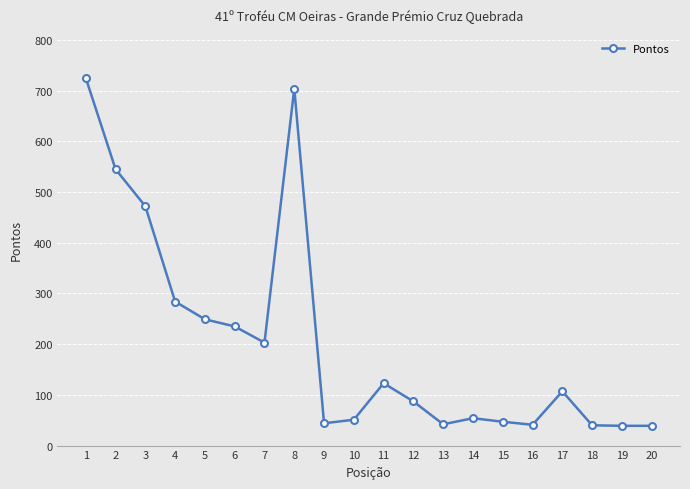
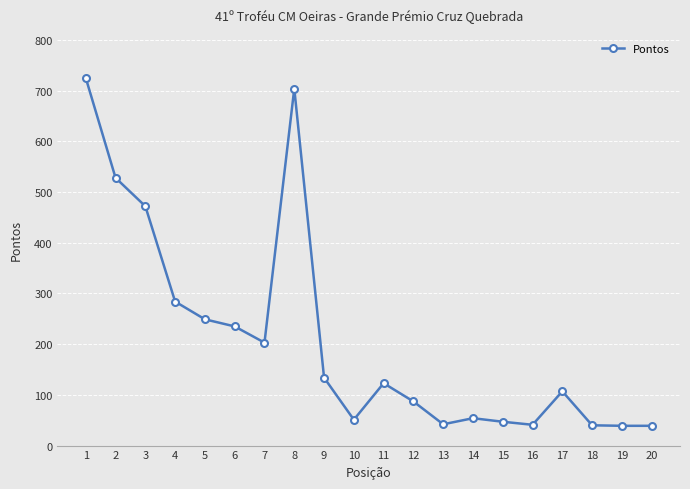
2: 550 -> 530
9: 40 -> 130
